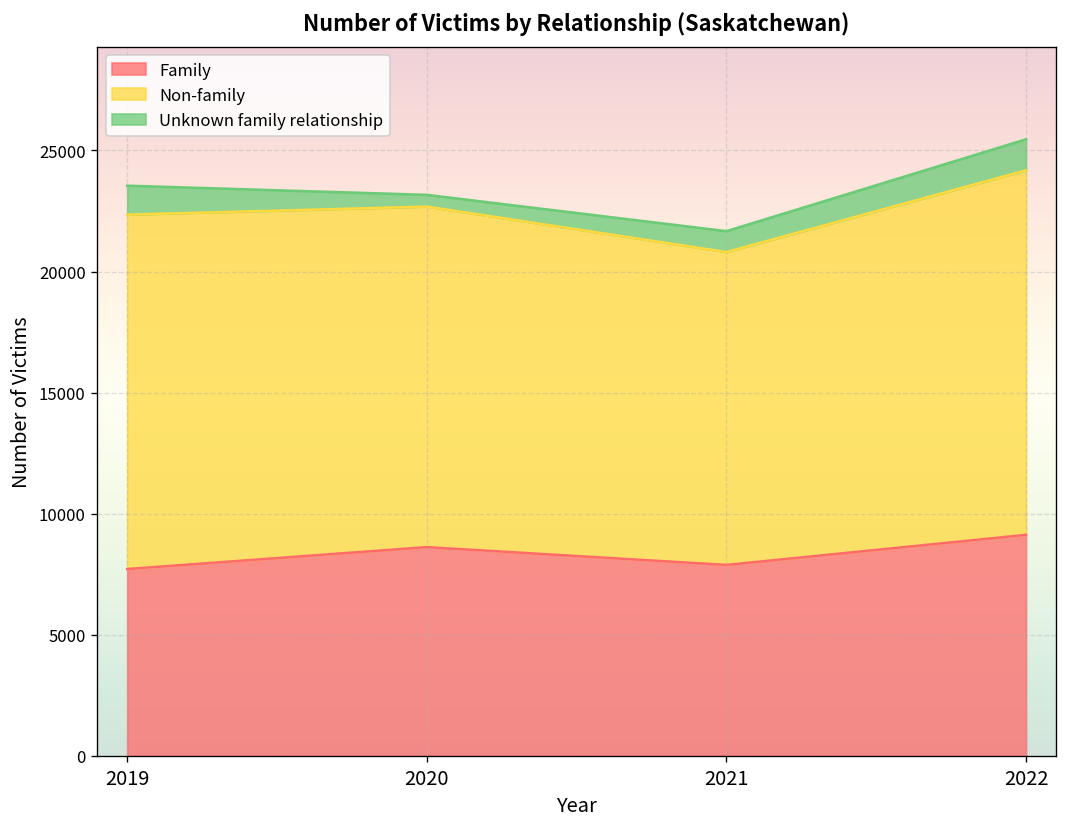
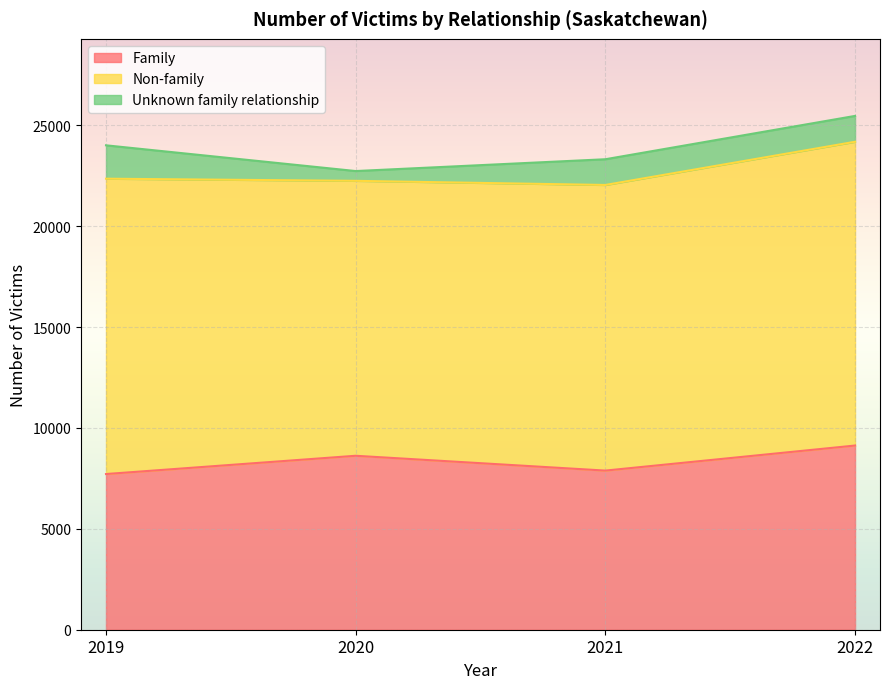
Unknown family relationship, 2019: 1200 -> 1700
Non-family, 2020: 14100 -> 13600
Non-family, 2021: 12900 -> 14200
Unknown family relationship, 2021: 900 -> 1300
